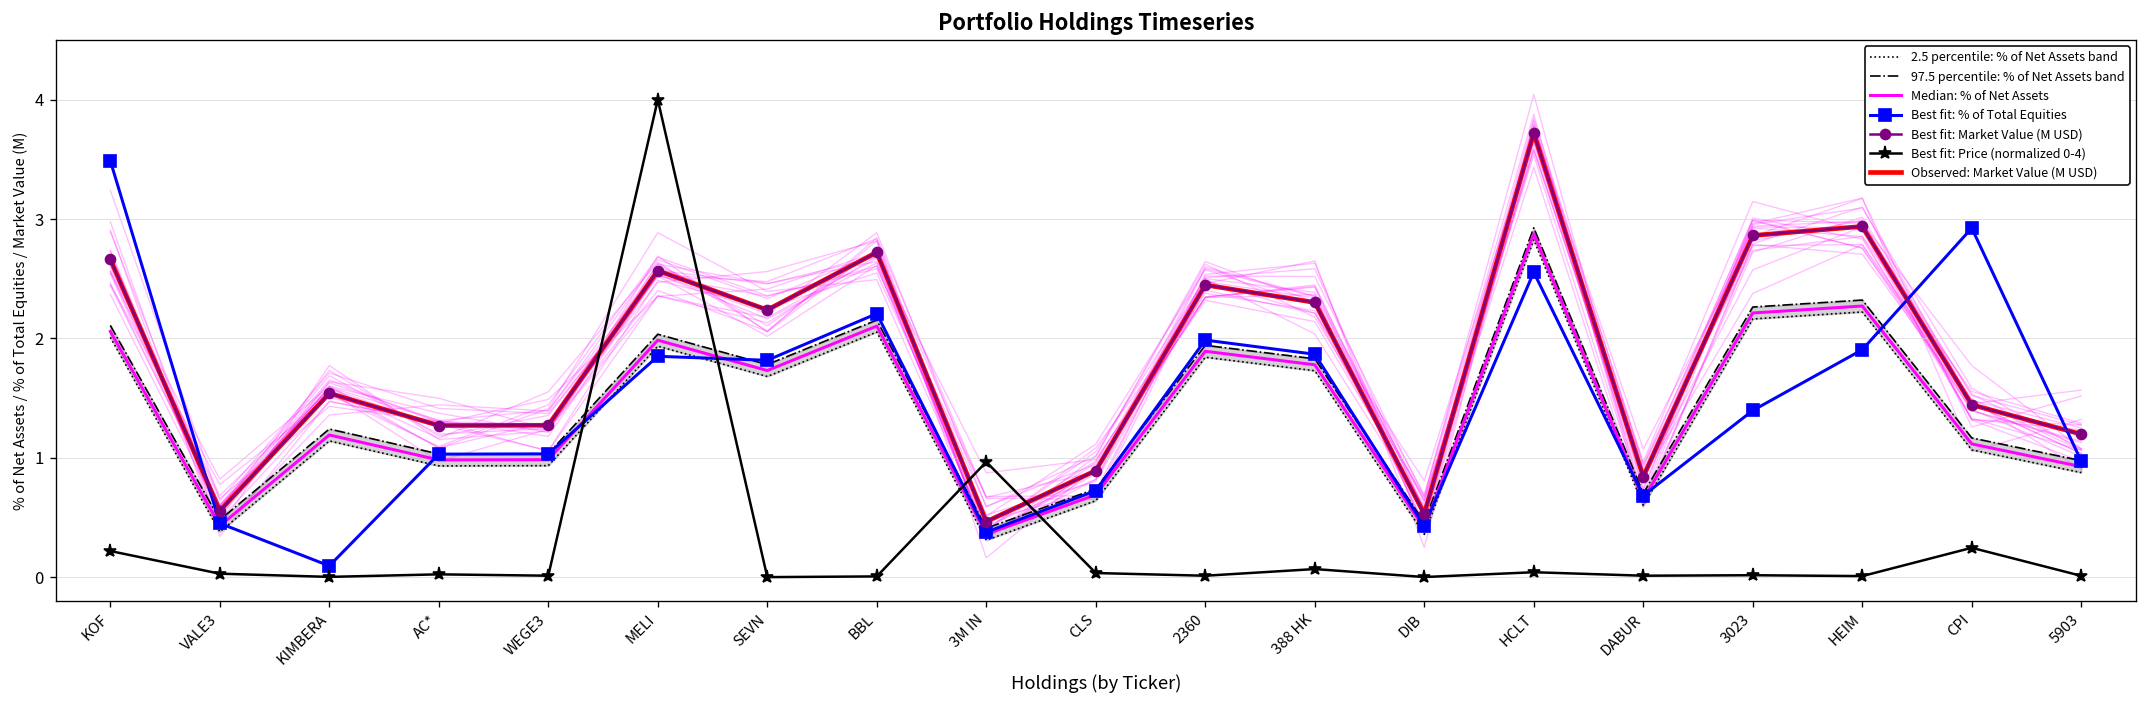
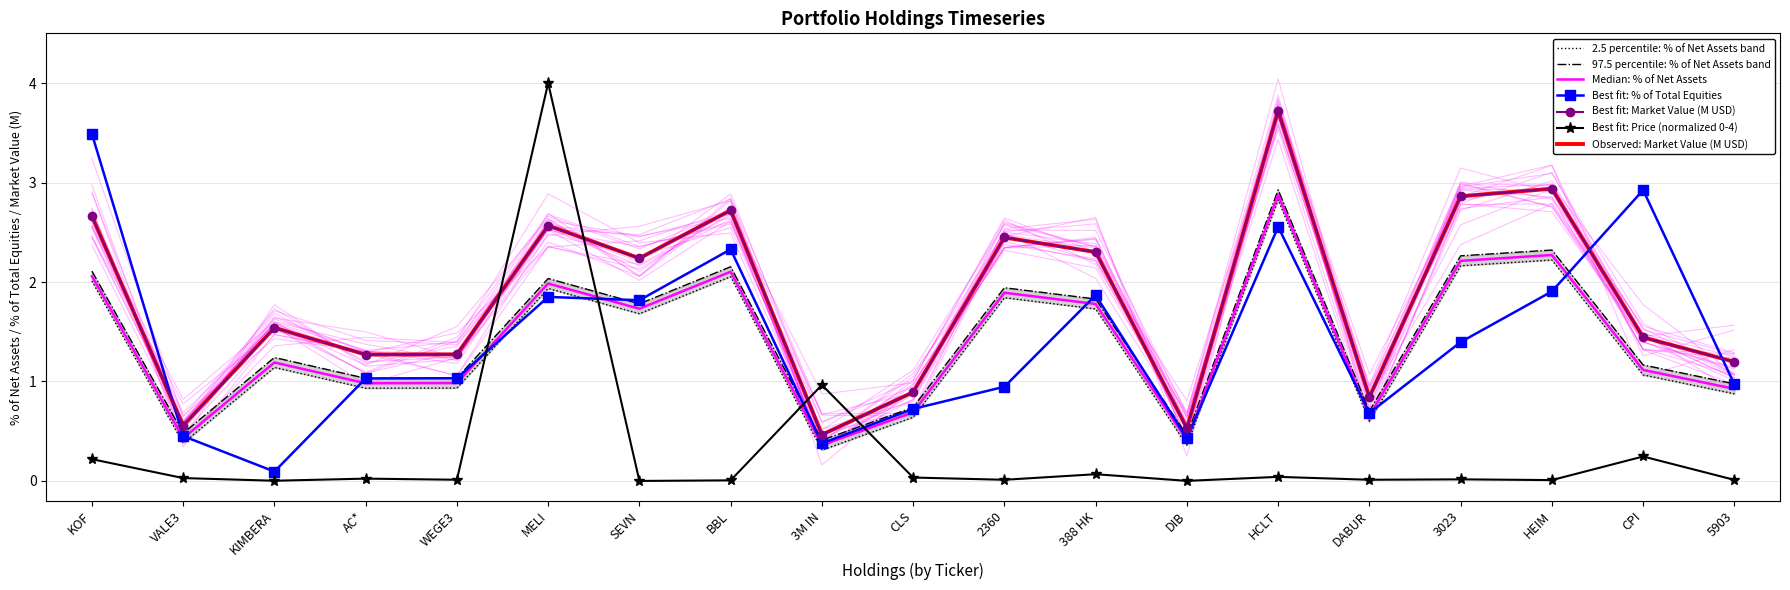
Best fit: % of Total Equities, BBL: 2.2 -> 2.3
Best fit: % of Total Equities, 2360: 2.0 -> 0.9
